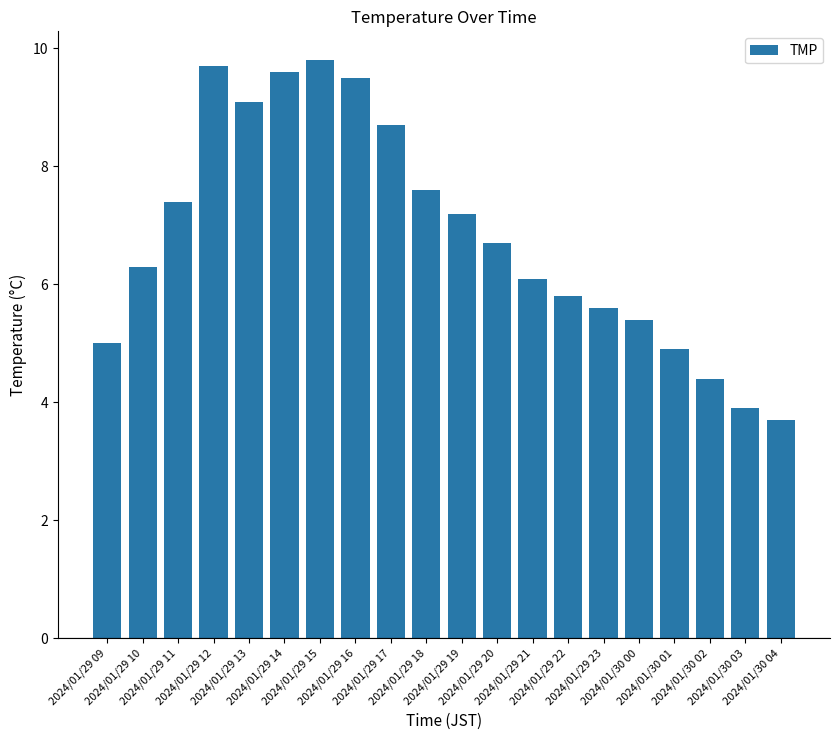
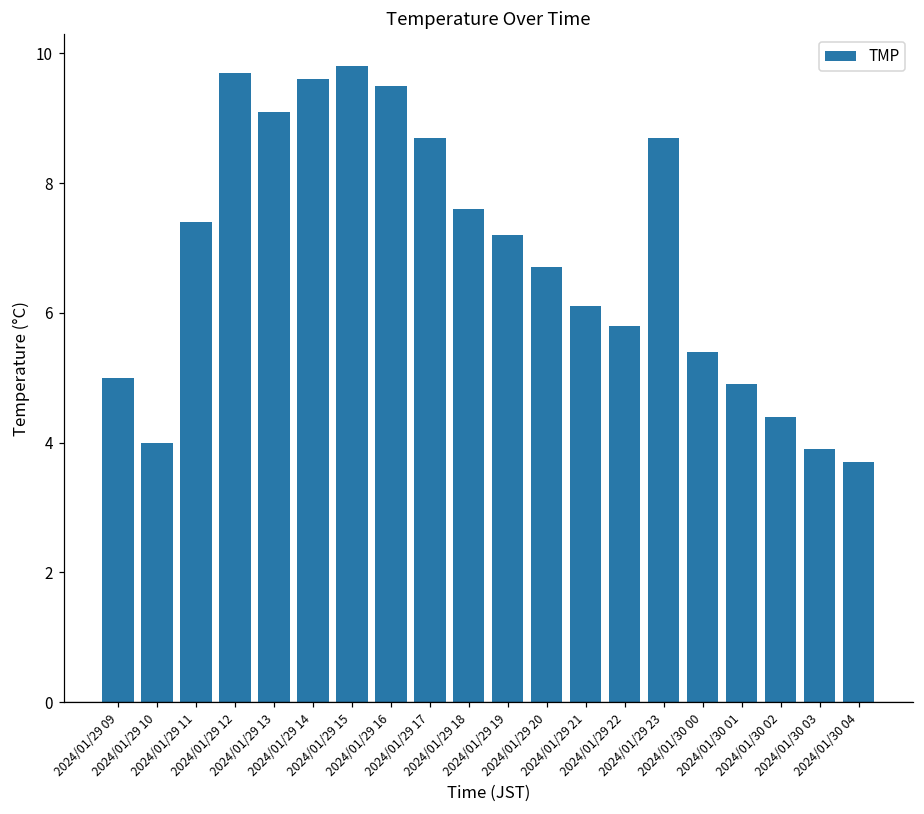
2024/01/29 10: 6.3 -> 4.0
2024/01/29 23: 5.6 -> 8.7
